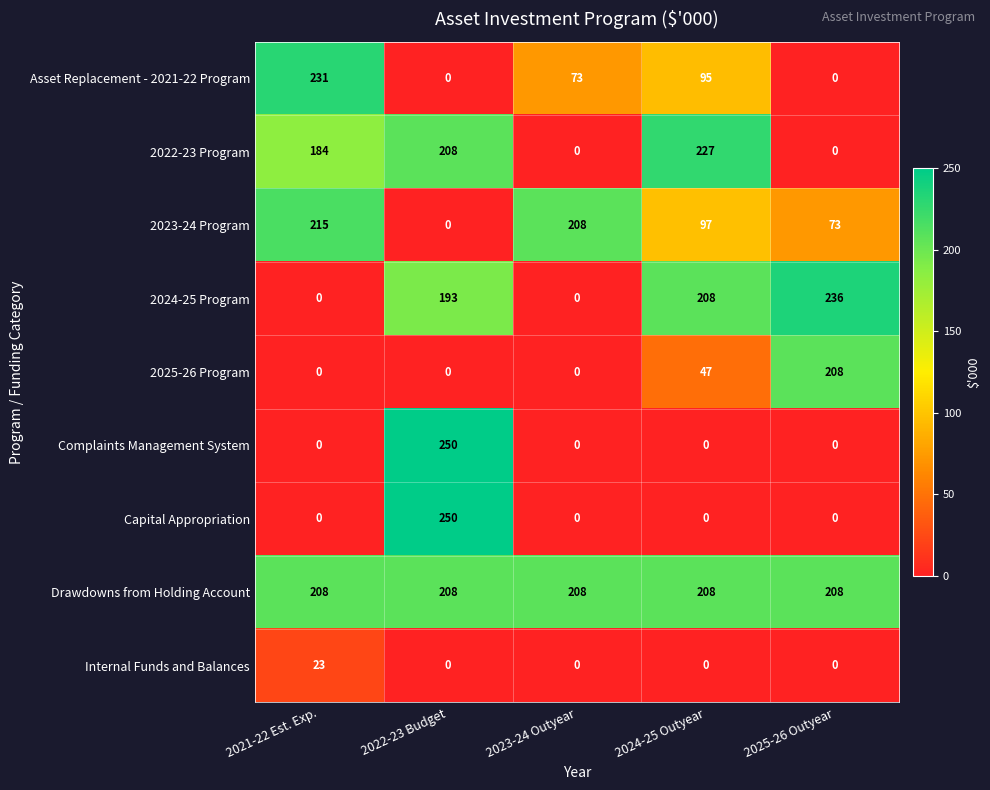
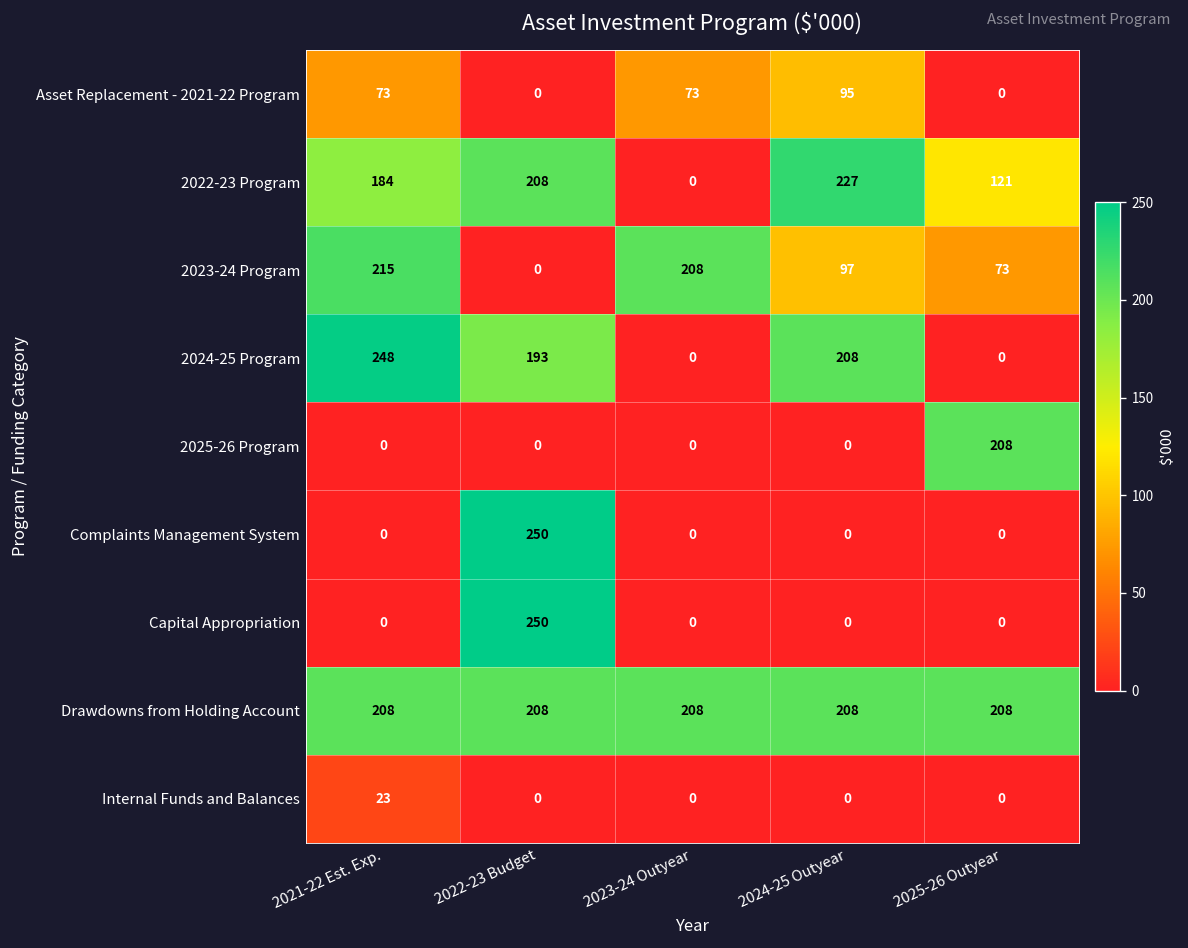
Asset Replacement - 2021-22 Program, 2021-22 Est. Exp.: 231 -> 73
2022-23 Program, 2025-26 Outyear: 0 -> 121
2024-25 Program, 2021-22 Est. Exp.: 0 -> 248
2024-25 Program, 2025-26 Outyear: 236 -> 0
2025-26 Program, 2024-25 Outyear: 47 -> 0
